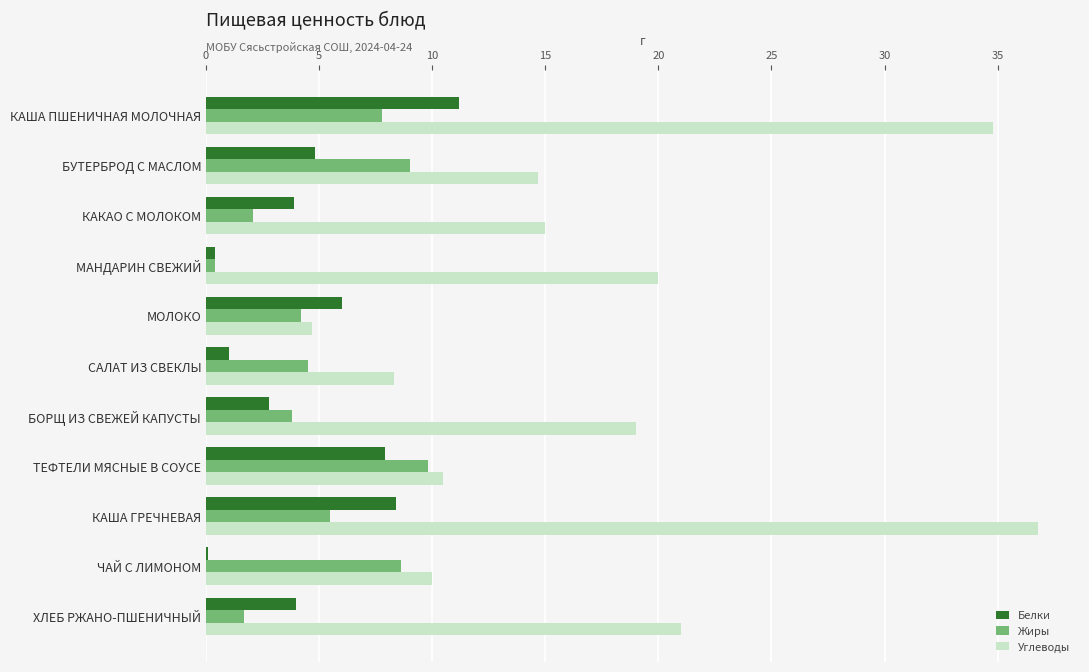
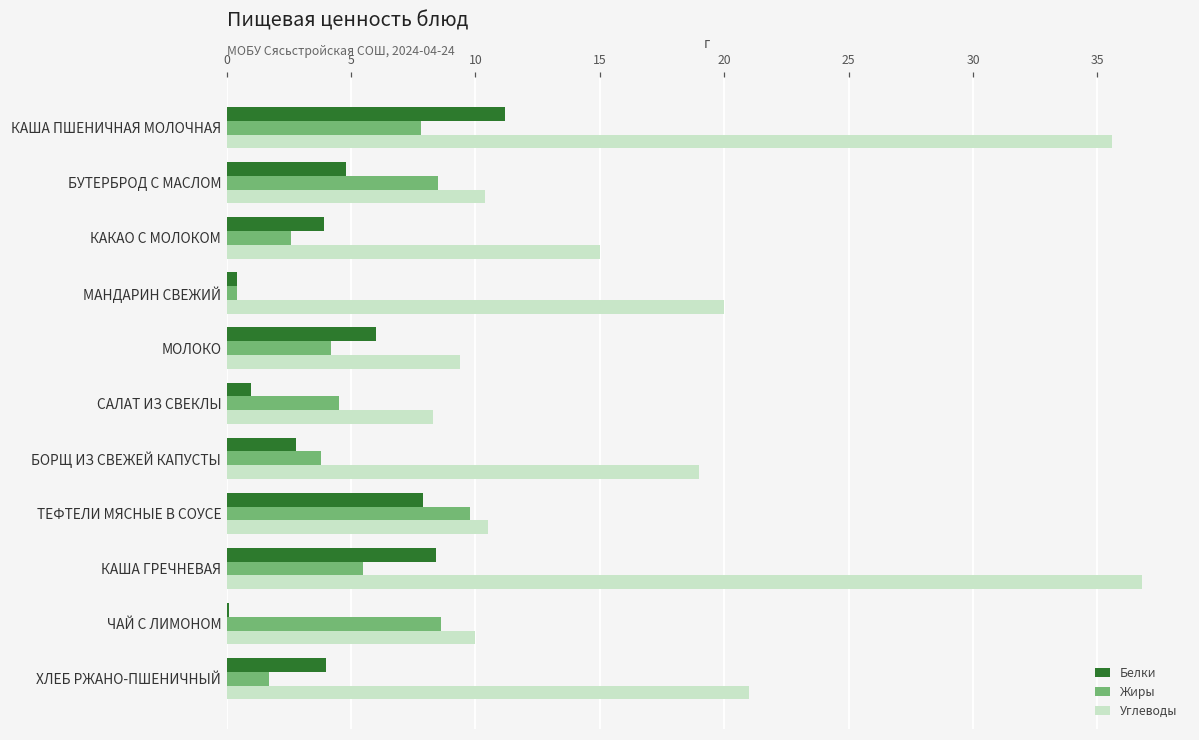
Углеводы, КАША ПШЕНИЧНАЯ МОЛОЧНАЯ: 34.8 -> 35.6
Жиры, БУТЕРБРОД С МАСЛОМ: 9.0 -> 8.5
Углеводы, БУТЕРБРОД С МАСЛОМ: 14.7 -> 10.4
Жиры, КАКАО С МОЛОКОМ: 2.1 -> 2.6
Углеводы, МОЛОКО: 4.7 -> 9.4
